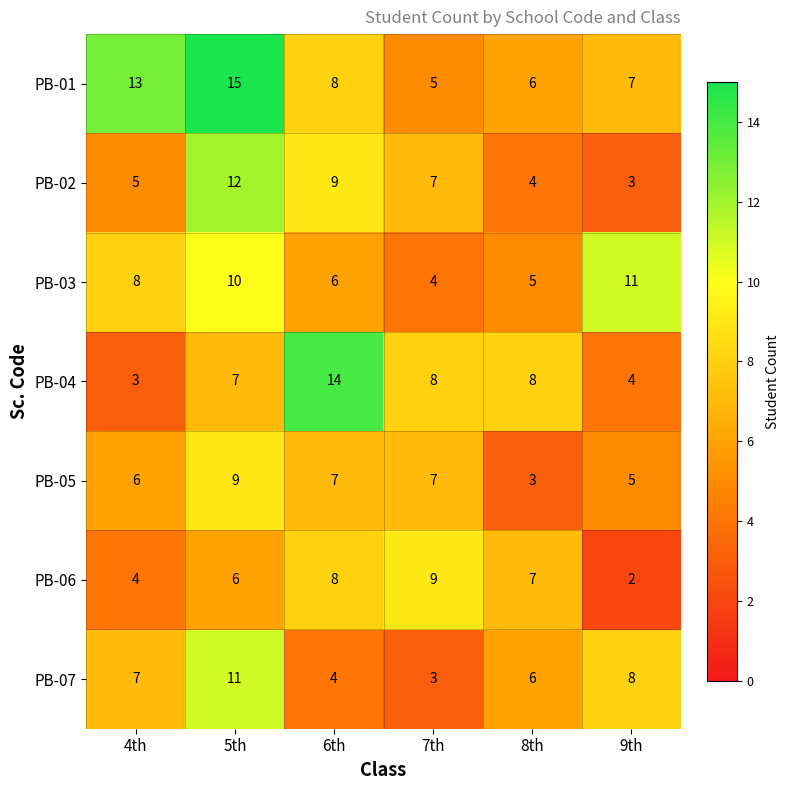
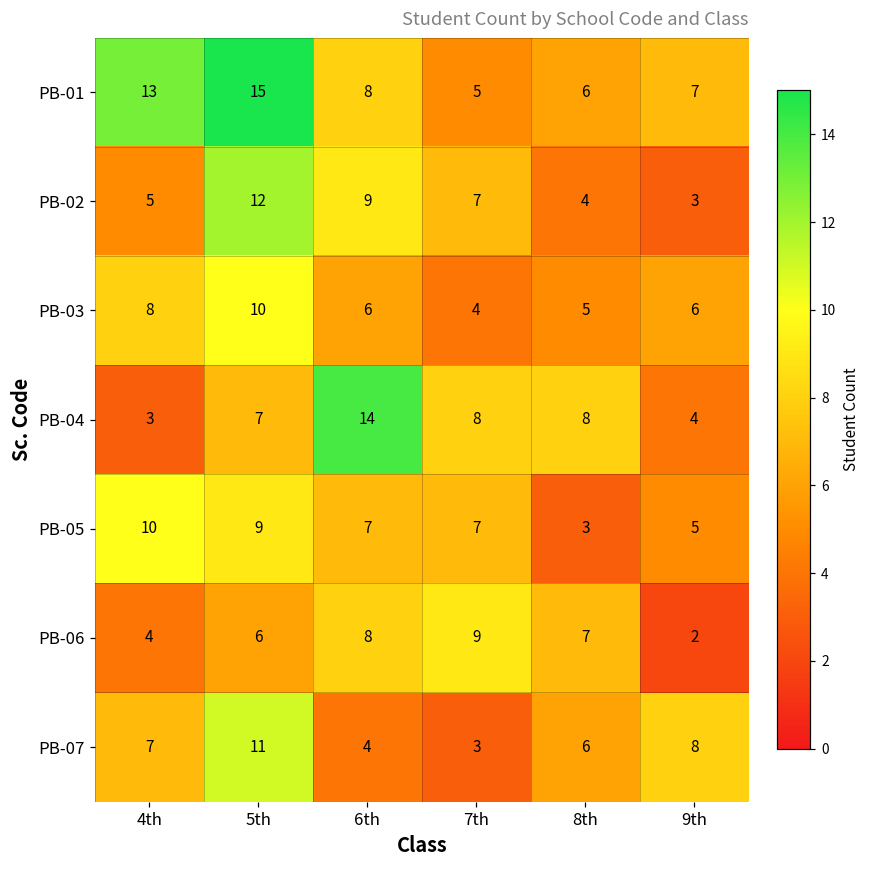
PB-03, 9th: 11 -> 6
PB-05, 4th: 6 -> 10
